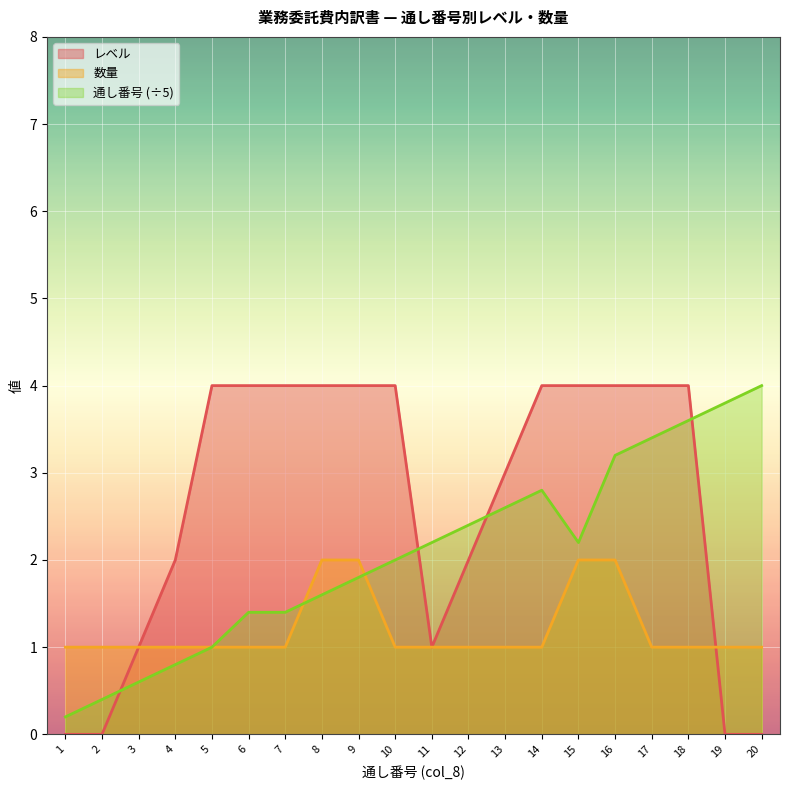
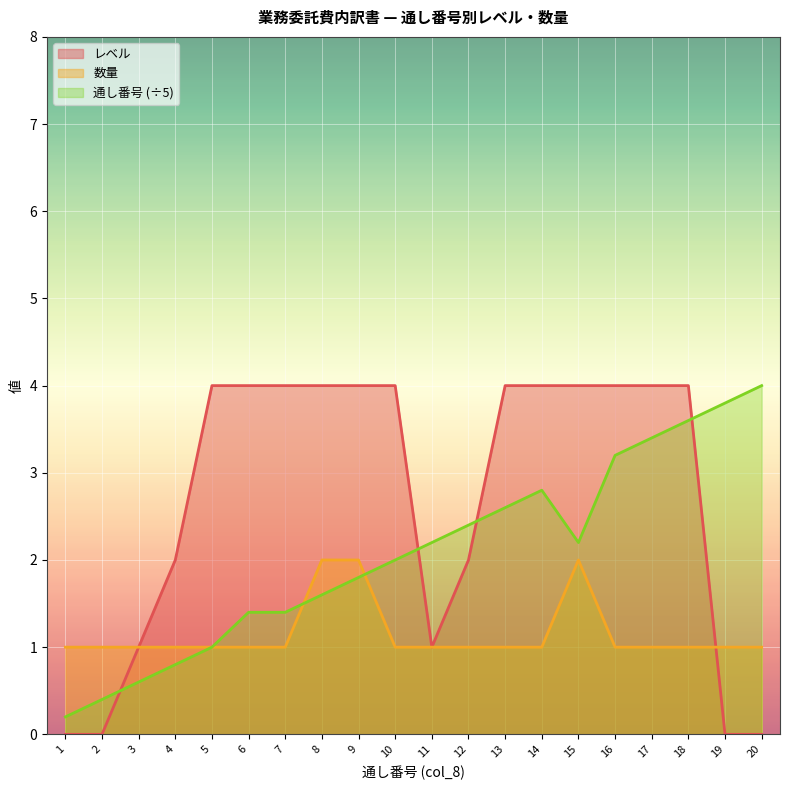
レベル, 13: 3 -> 4
数量, 16: 2 -> 1
